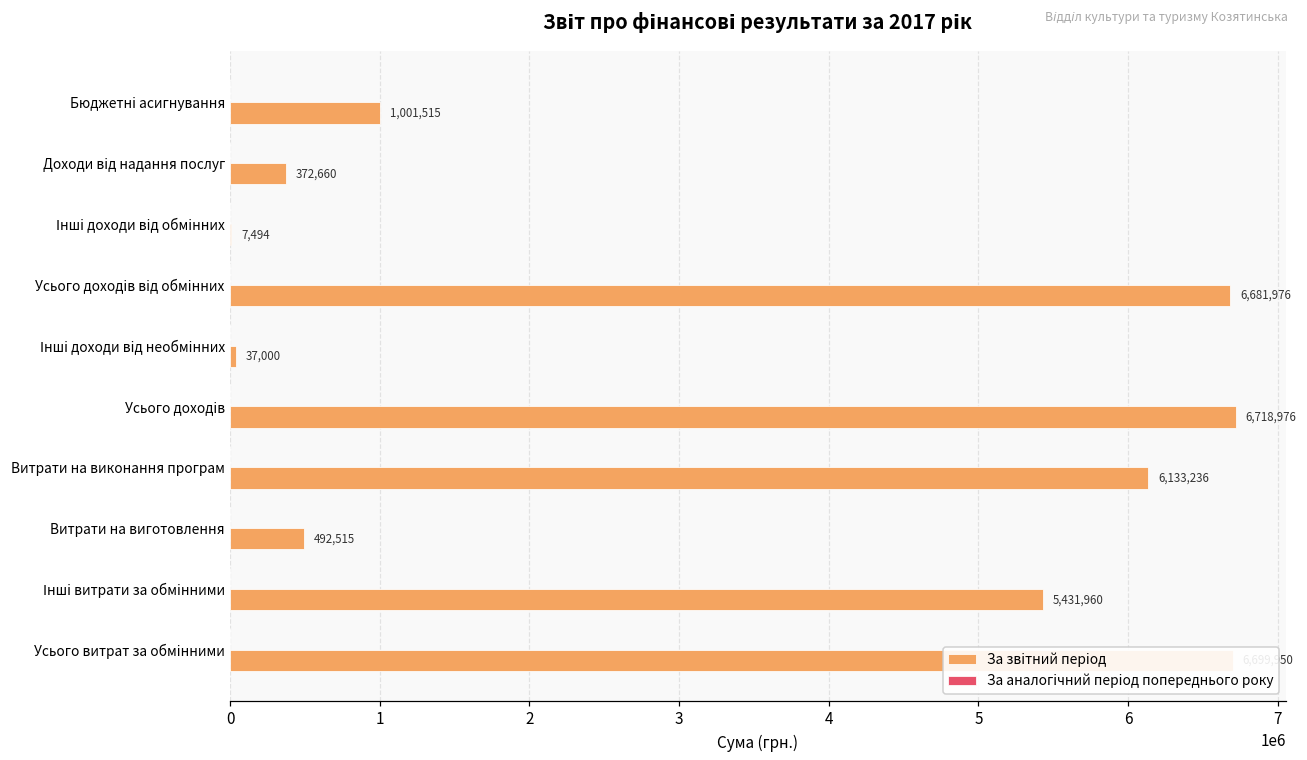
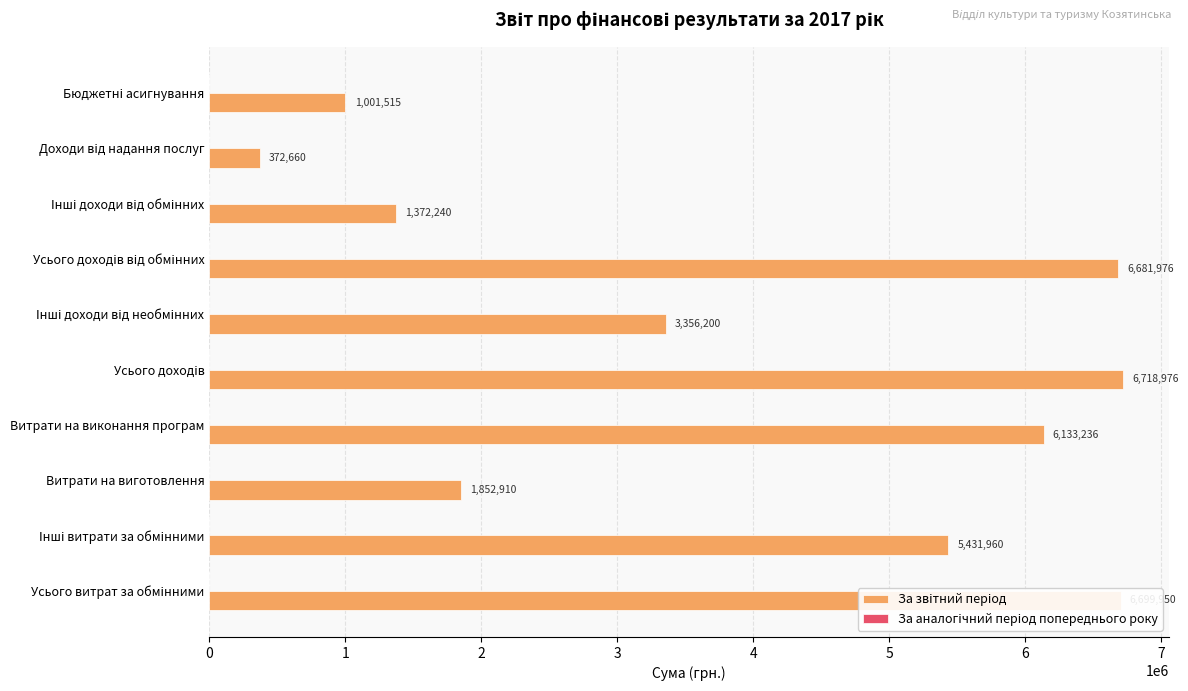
За звітний період, Інші доходи від обмінних: 7,494 -> 1,372,240
За звітний період, Інші доходи від необмінних: 37,000 -> 3,356,200
За звітний період, Витрати на виготовлення: 492,515 -> 1,852,910
